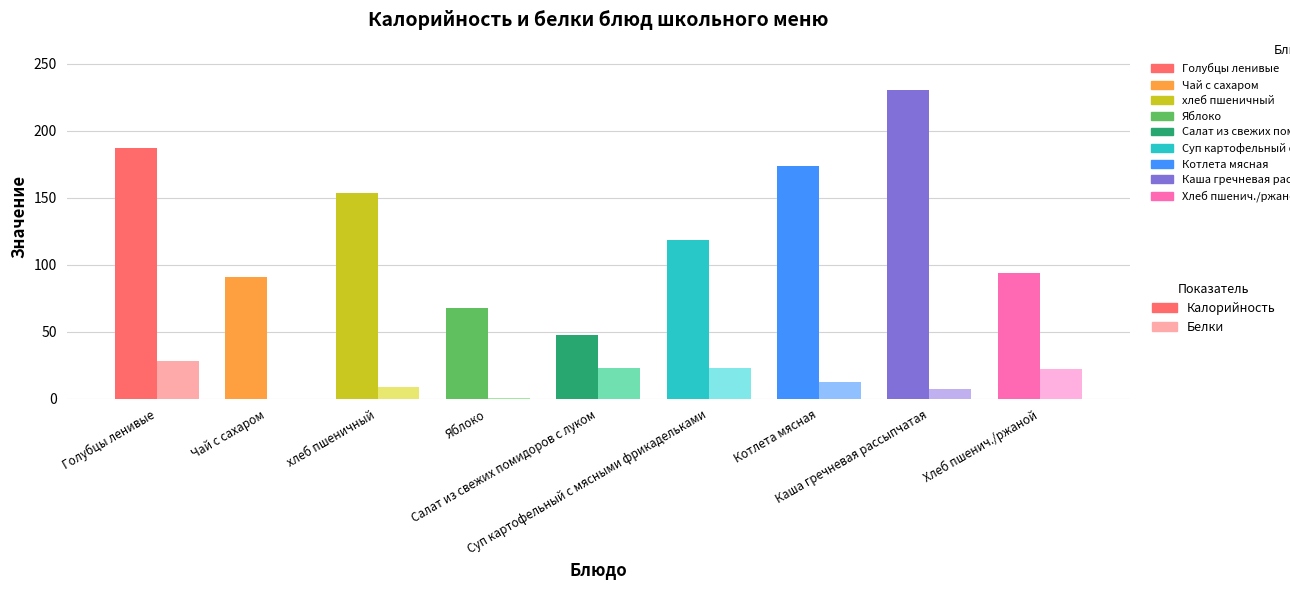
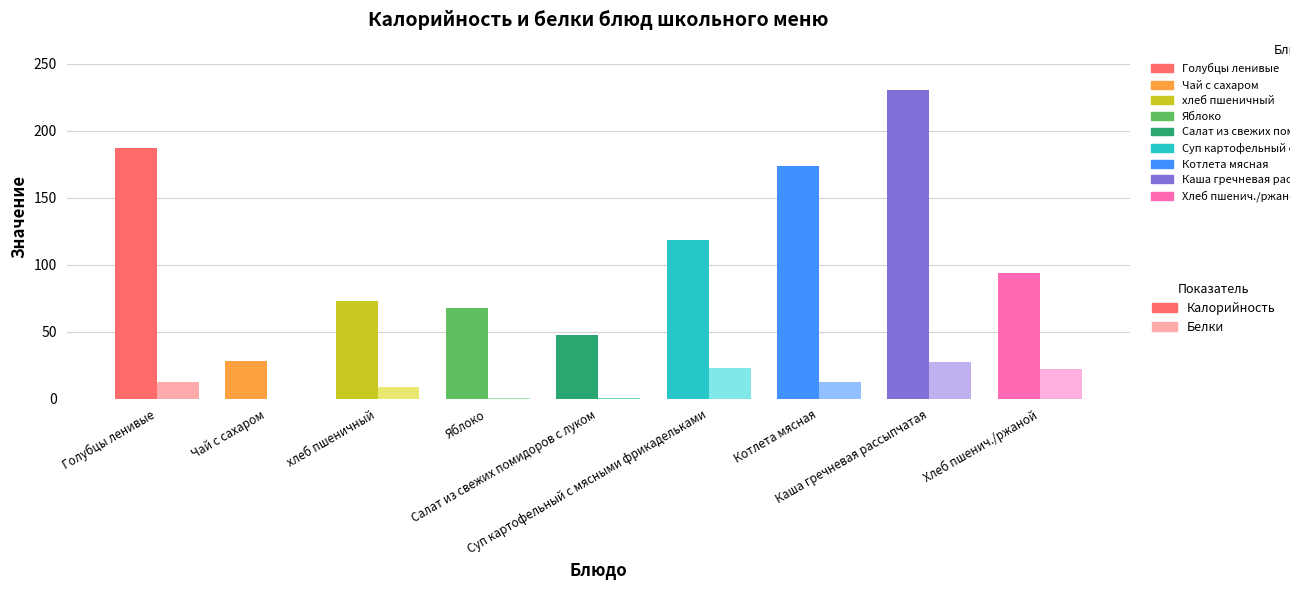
Белки, Голубцы ленивые: 28 -> 13
Калорийность, Чай с сахаром: 91 -> 28
Калорийность, хлеб пшеничный: 154 -> 73
Белки, Салат из свежих помидоров с луком: 23 -> 1
Белки, Каша гречневая рассыпчатая: 7 -> 28
